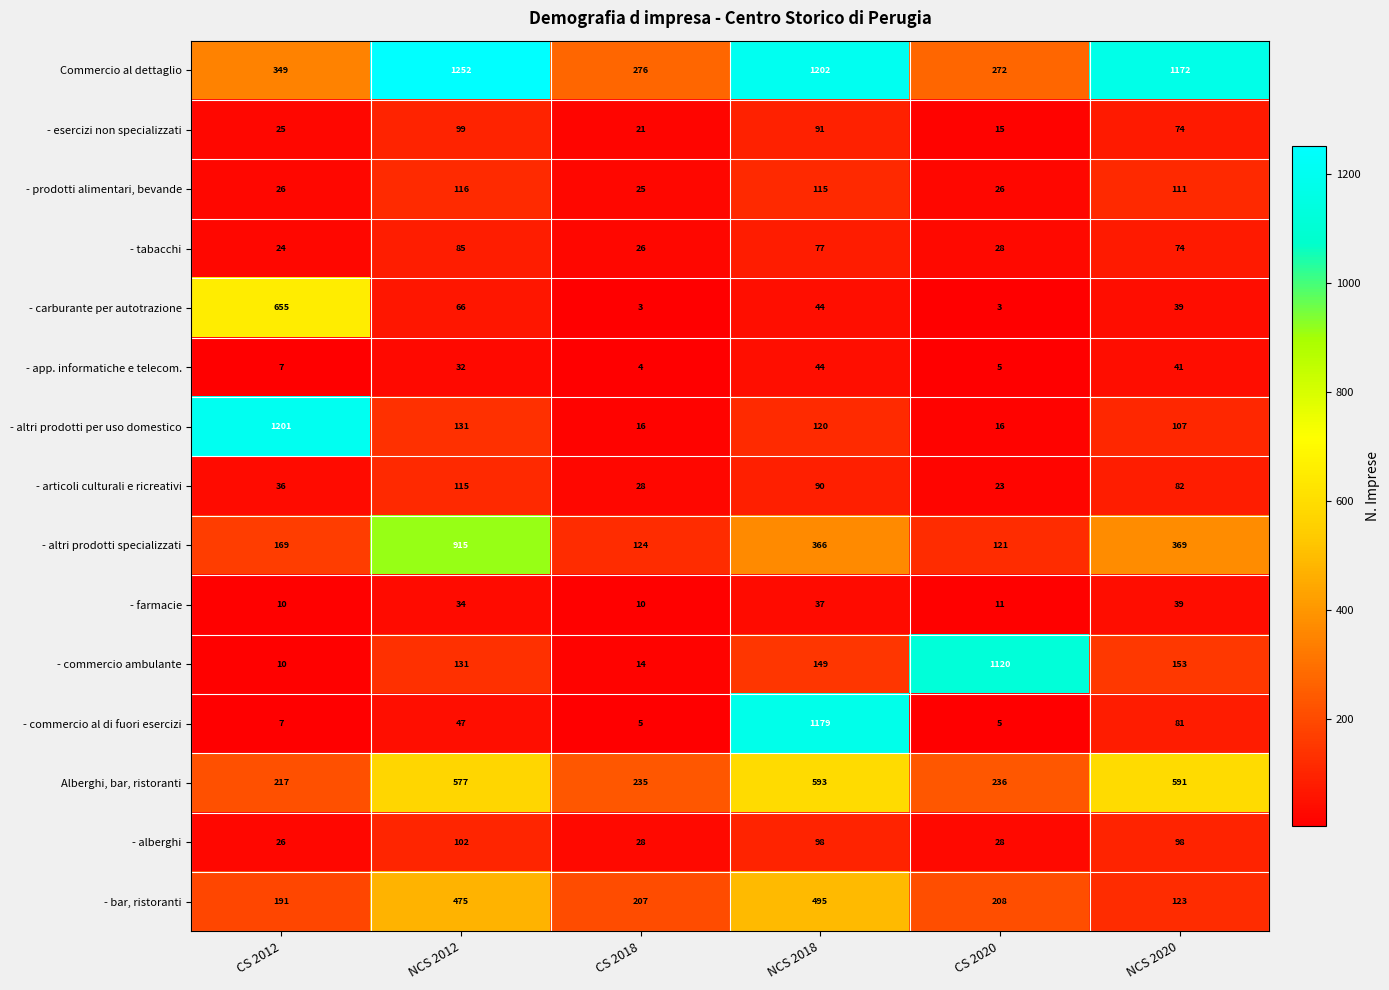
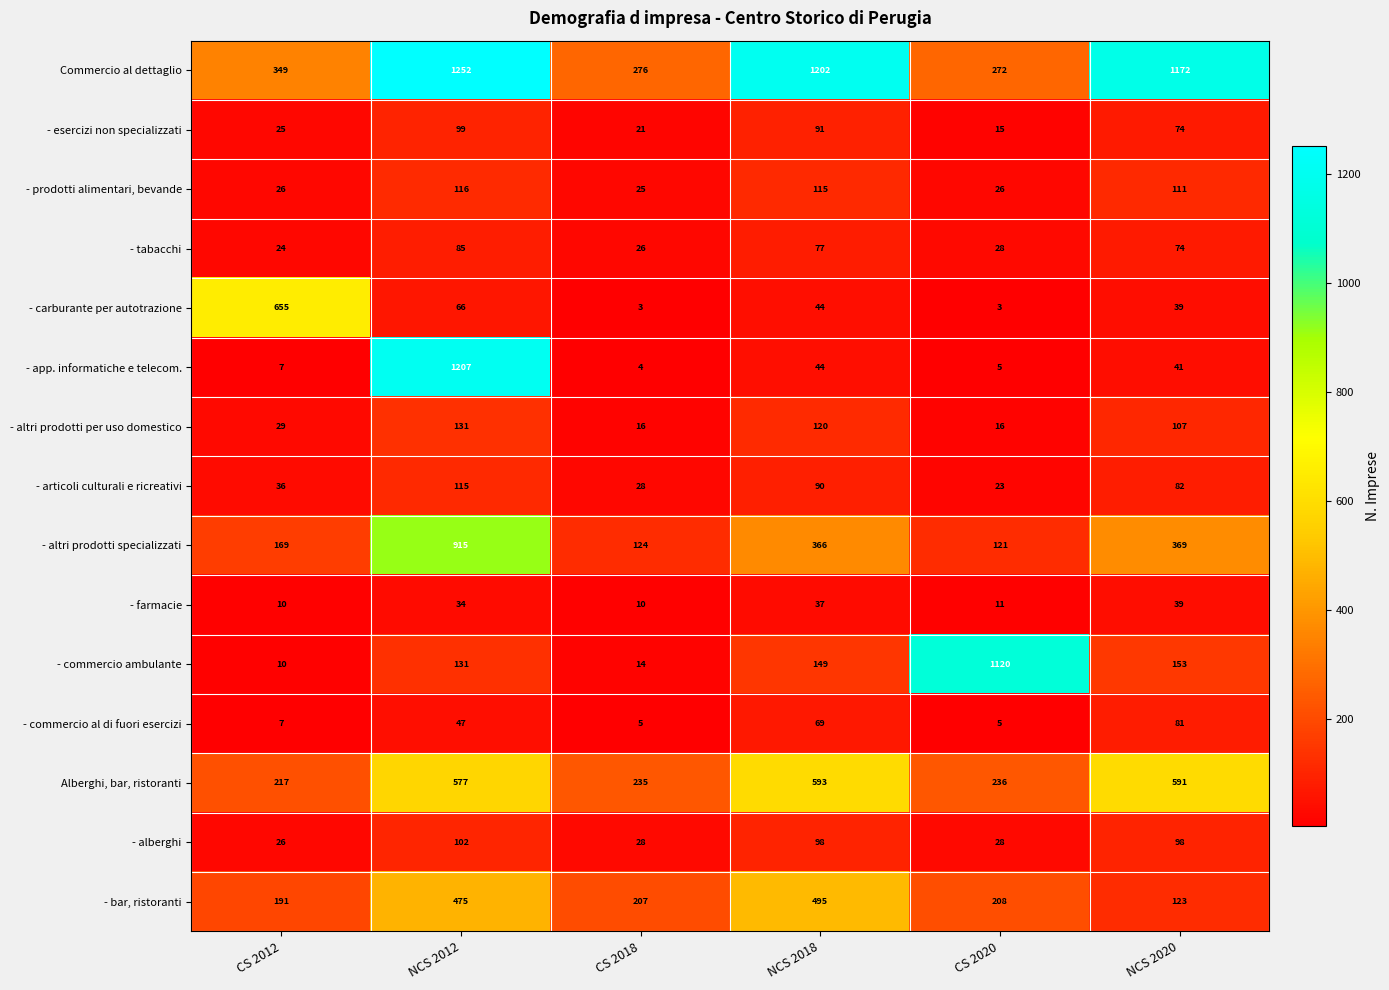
- app. informatiche e telecom., NCS 2012: 32 -> 1207
- altri prodotti per uso domestico, CS 2012: 1201 -> 29
- commercio al di fuori esercizi, NCS 2018: 1179 -> 69
